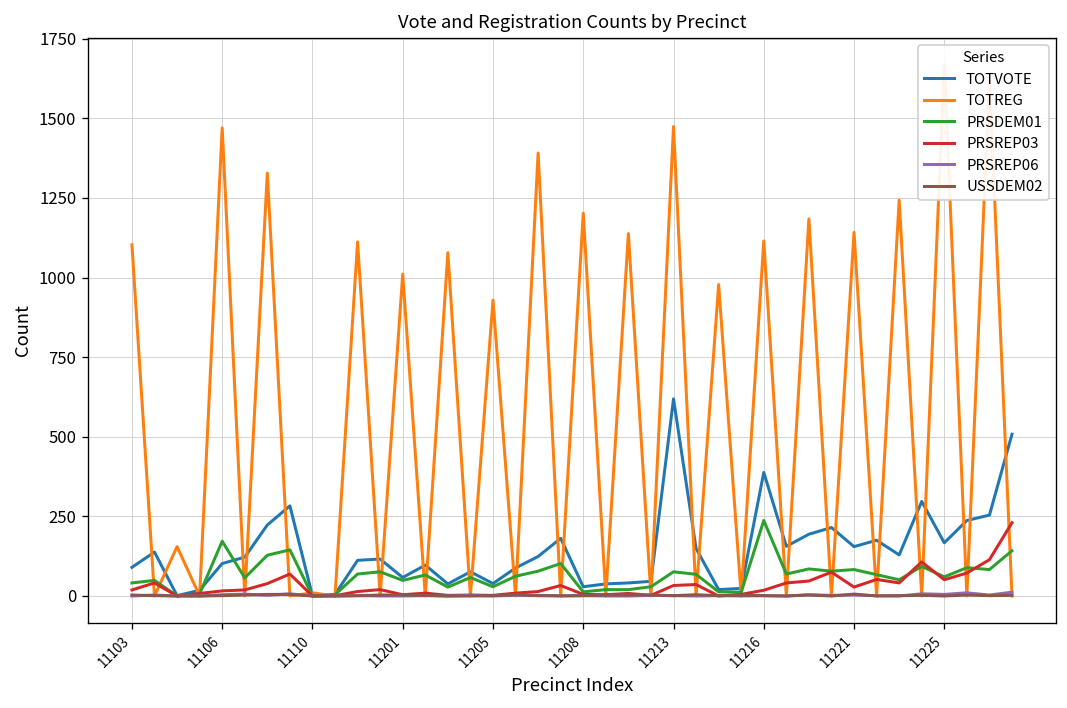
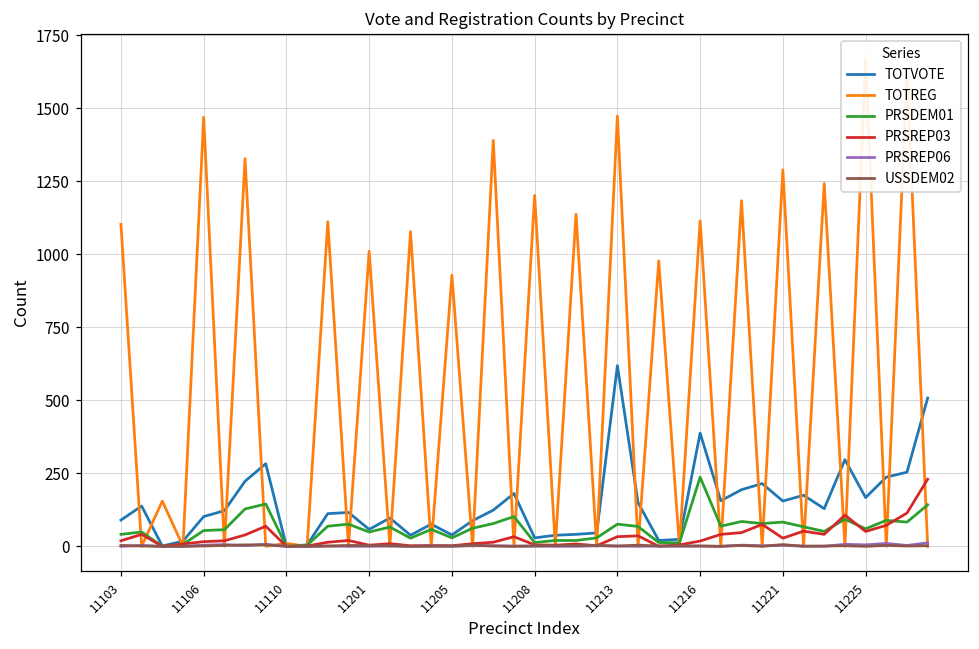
PRSDEM01, 11106: 170 -> 50
TOTREG, 11221: 1140 -> 1290
